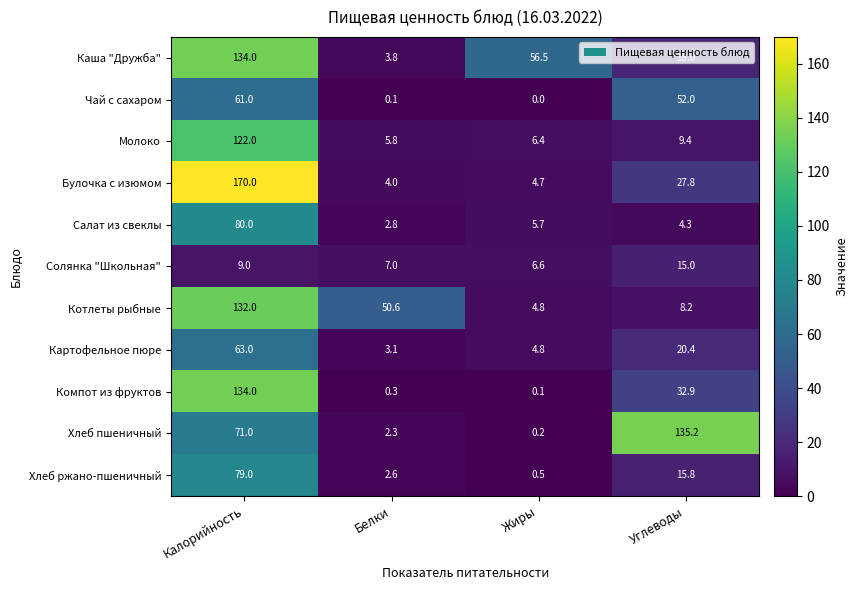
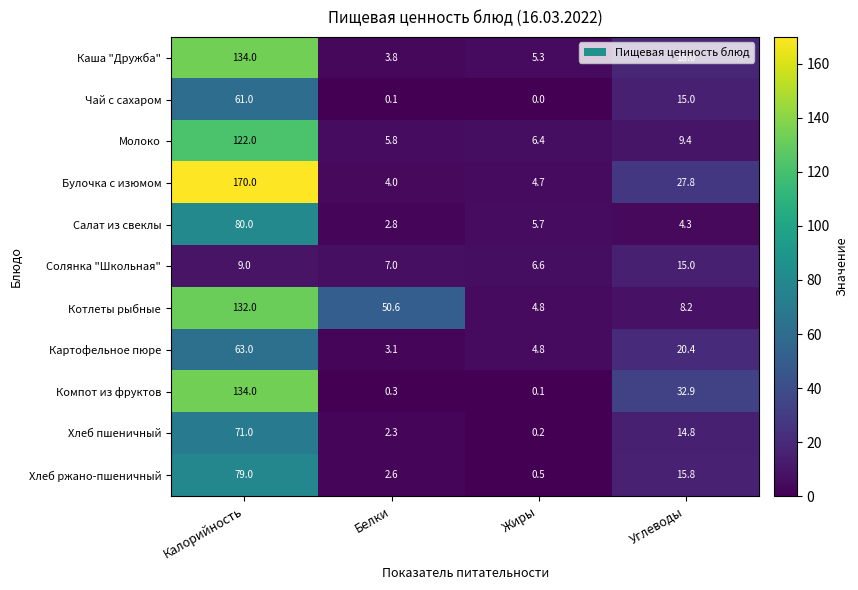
Каша "Дружба", Жиры: 56.5 -> 5.3
Чай с сахаром, Углеводы: 52.0 -> 15.0
Хлеб пшеничный, Углеводы: 135.2 -> 14.8
